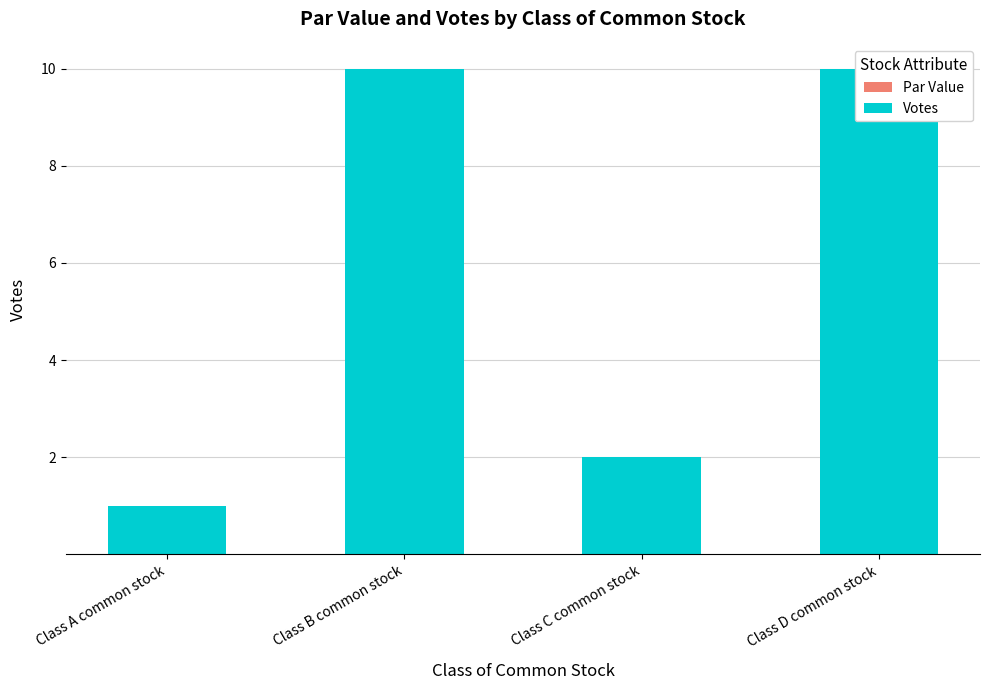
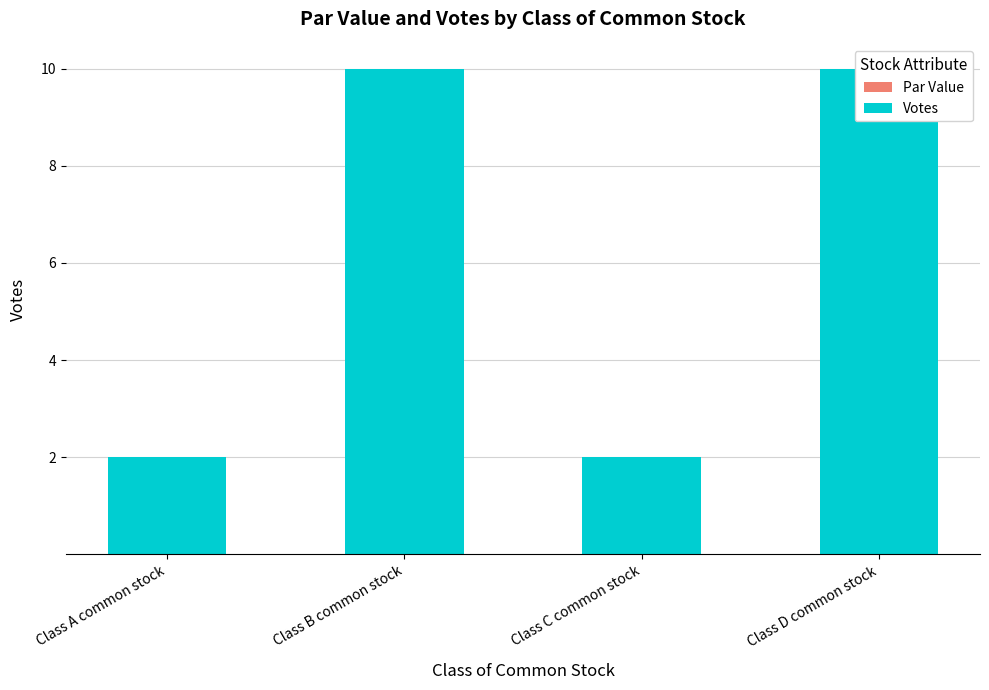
Votes, Class A common stock: 1 -> 2
